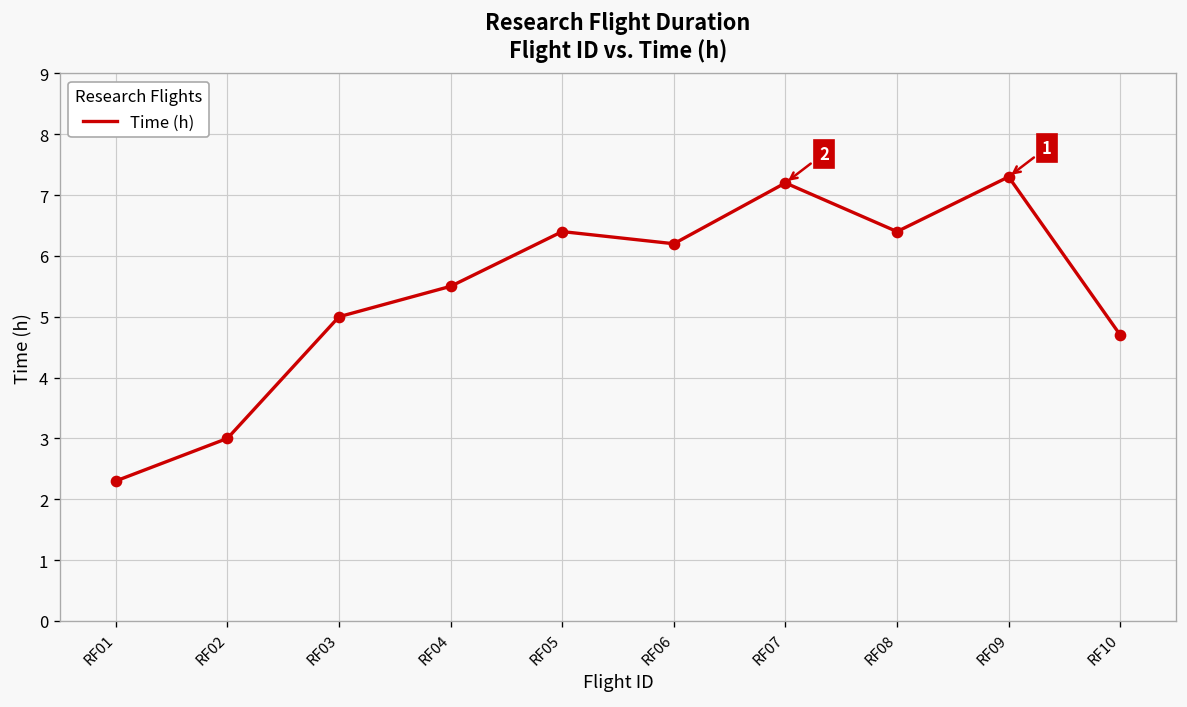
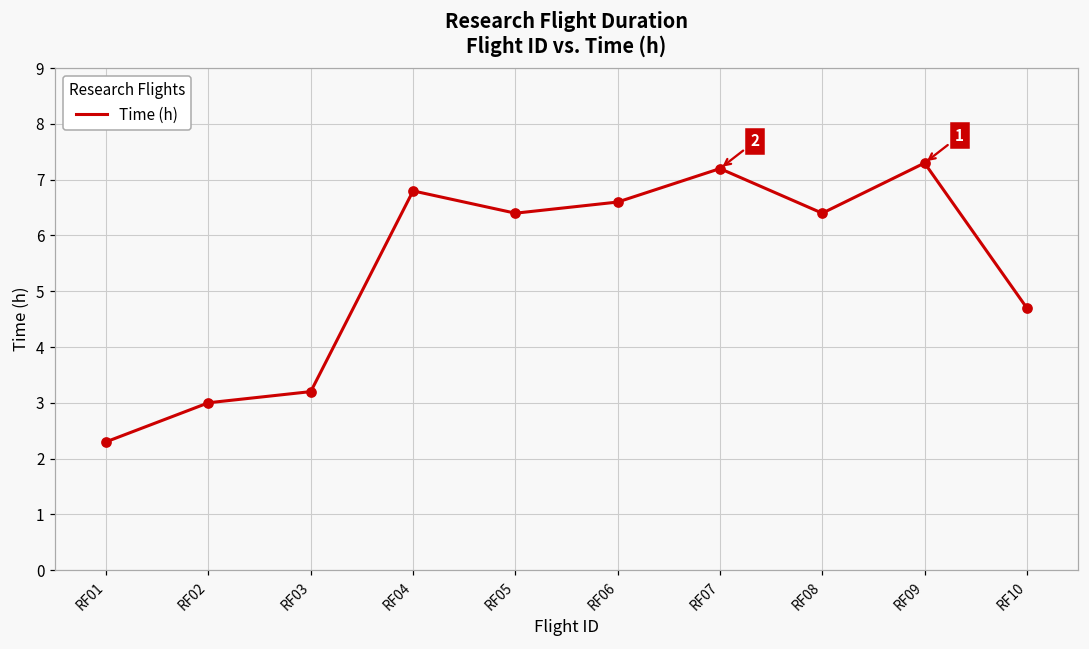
RF03: 5.0 -> 3.2
RF04: 5.5 -> 6.8
RF06: 6.2 -> 6.6
